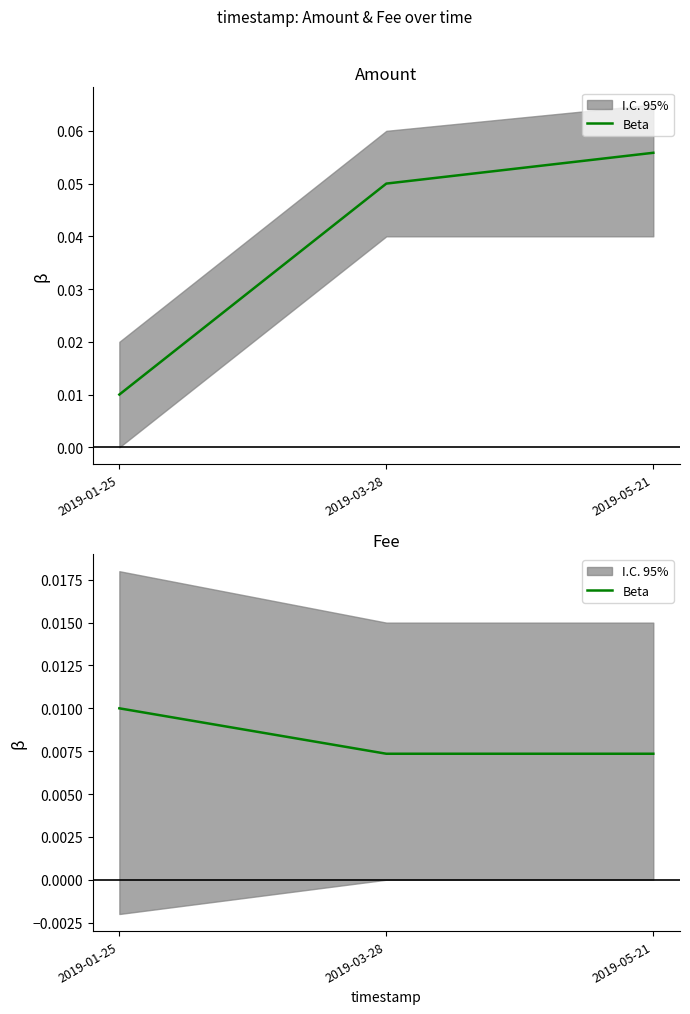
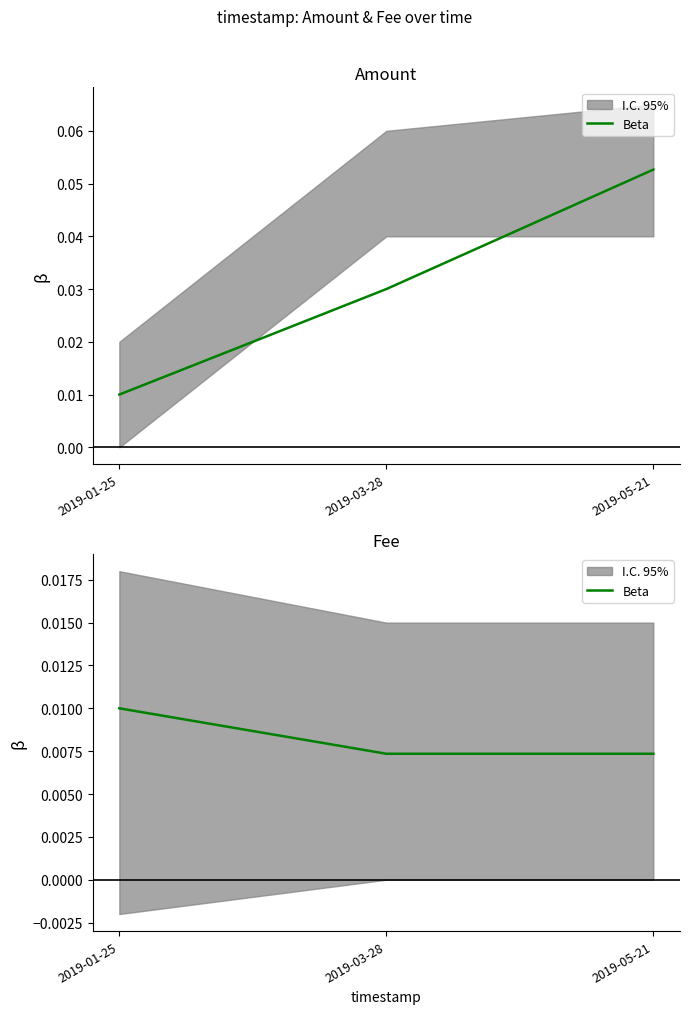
Amount, Beta, 2019-03-28: 0.05 -> 0.03
Amount, Beta, 2019-05-21: 0.056 -> 0.053
